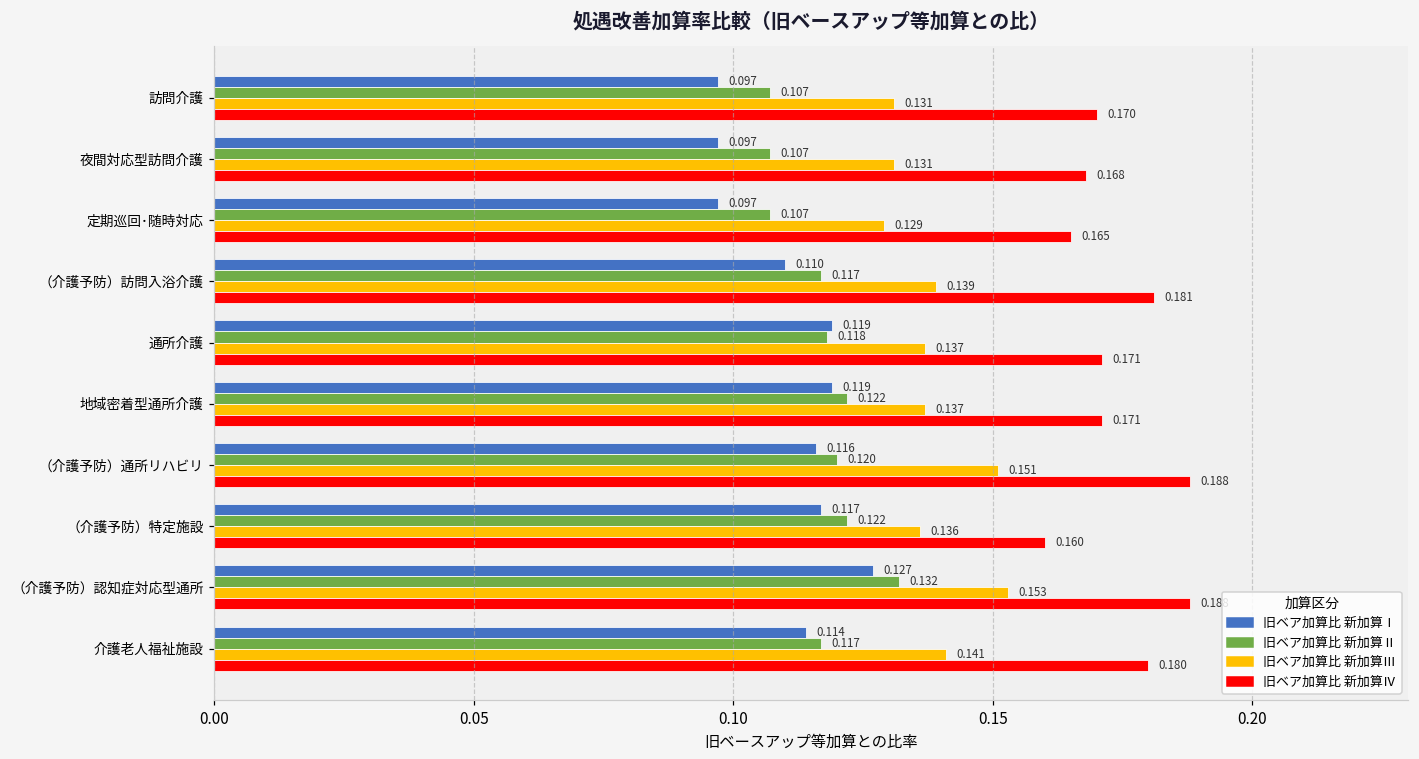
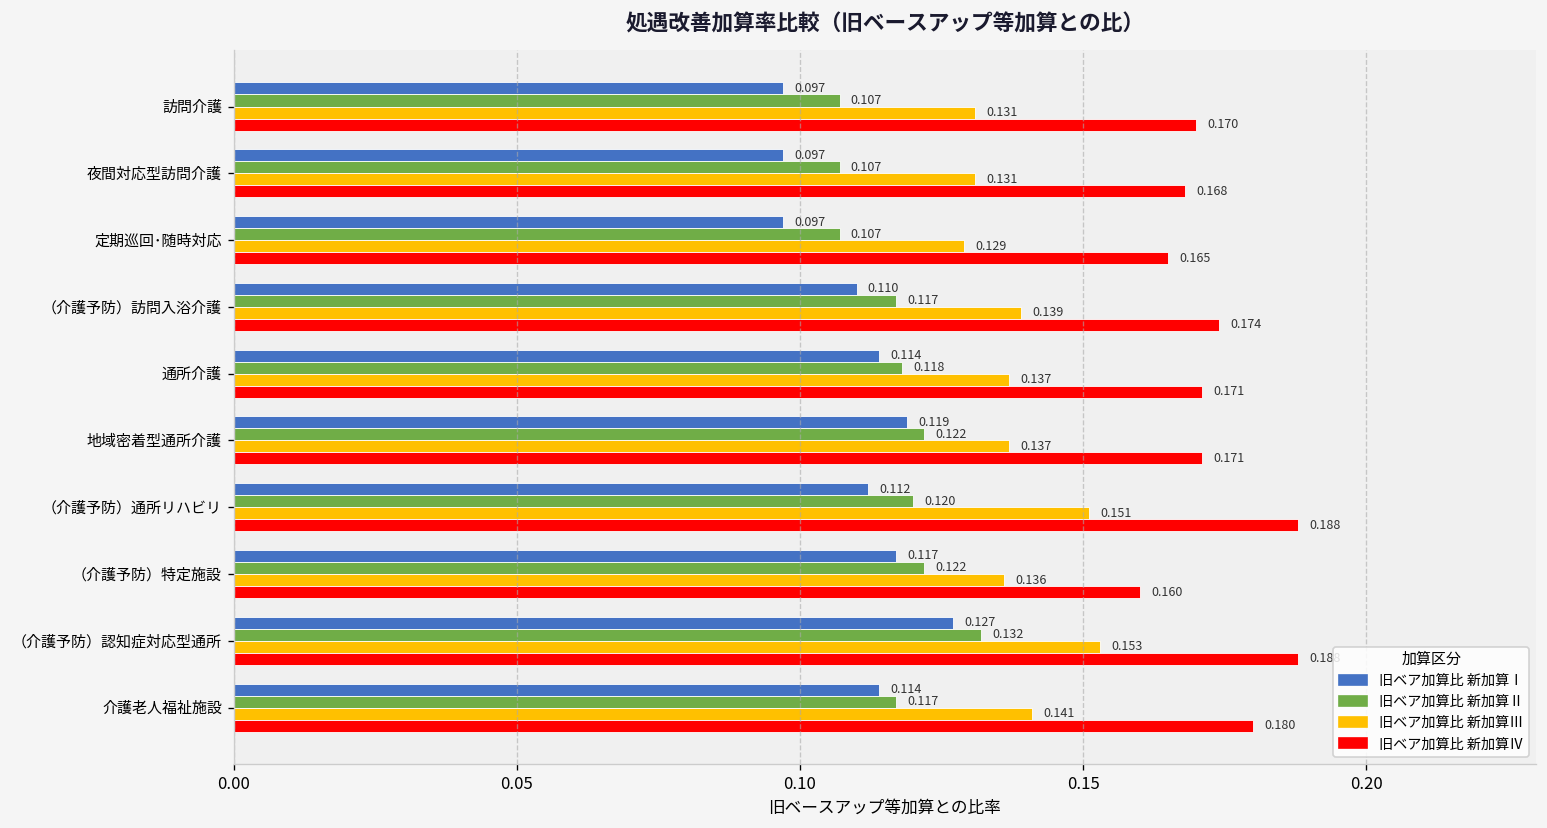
旧ベア加算比 新加算Ⅳ, （介護予防）訪問入浴介護: 0.181 -> 0.174
旧ベア加算比 新加算Ⅰ, 通所介護: 0.119 -> 0.114
旧ベア加算比 新加算Ⅰ, （介護予防）通所リハビリ: 0.116 -> 0.112
